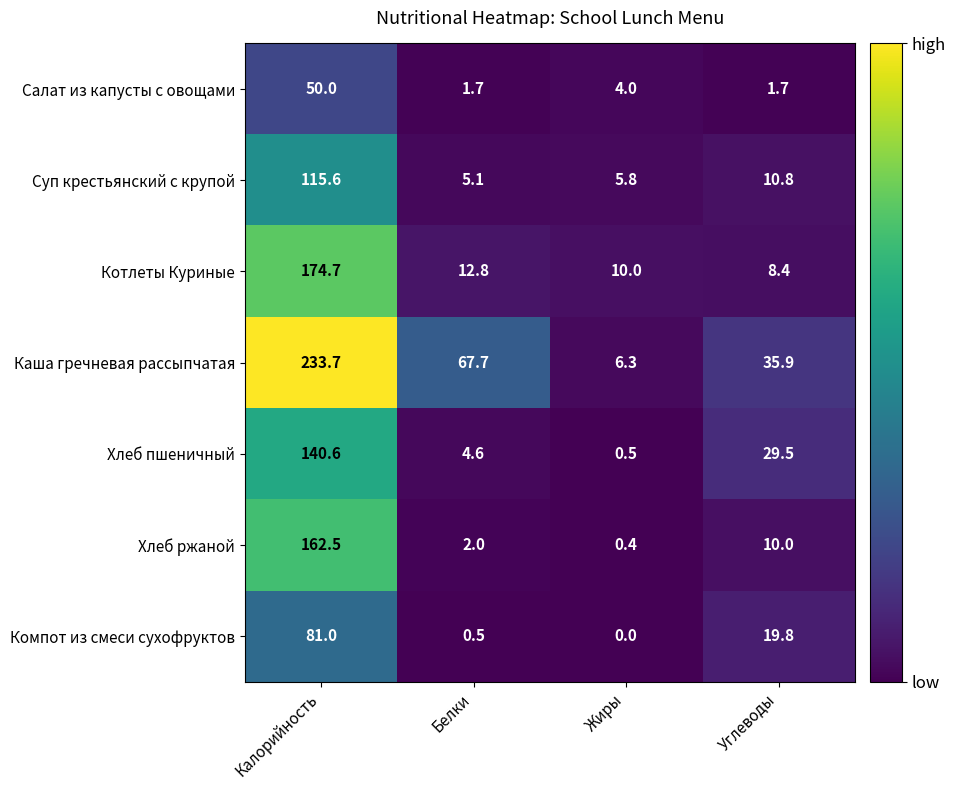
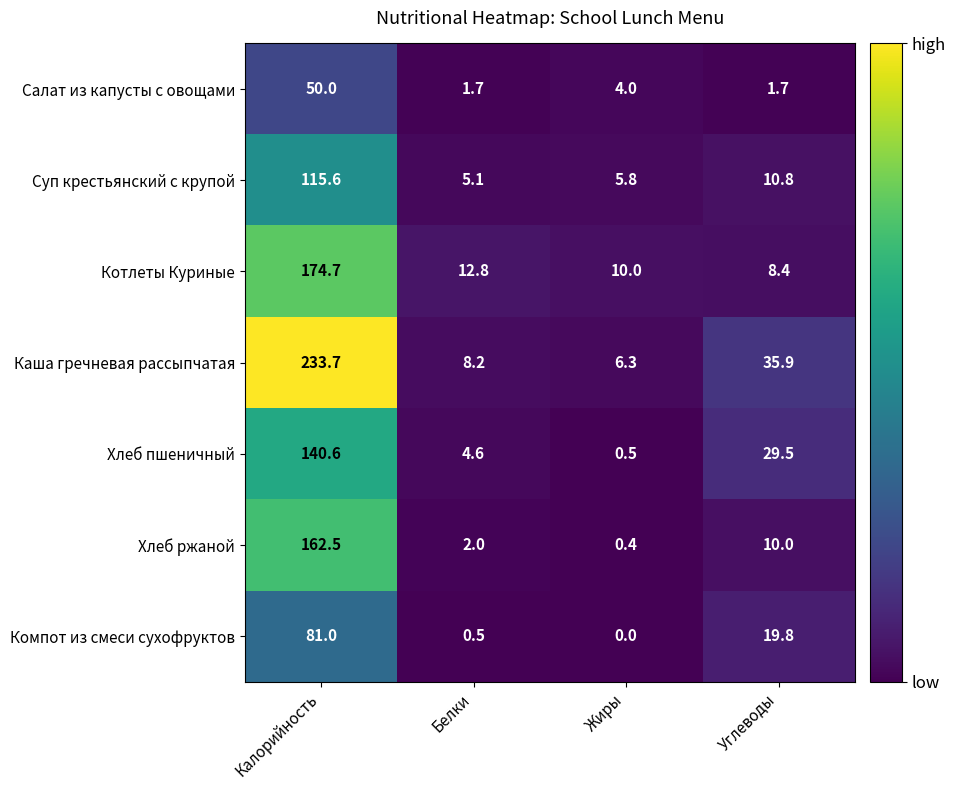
Каша гречневая рассыпчатая, Белки: 67.7 -> 8.2
